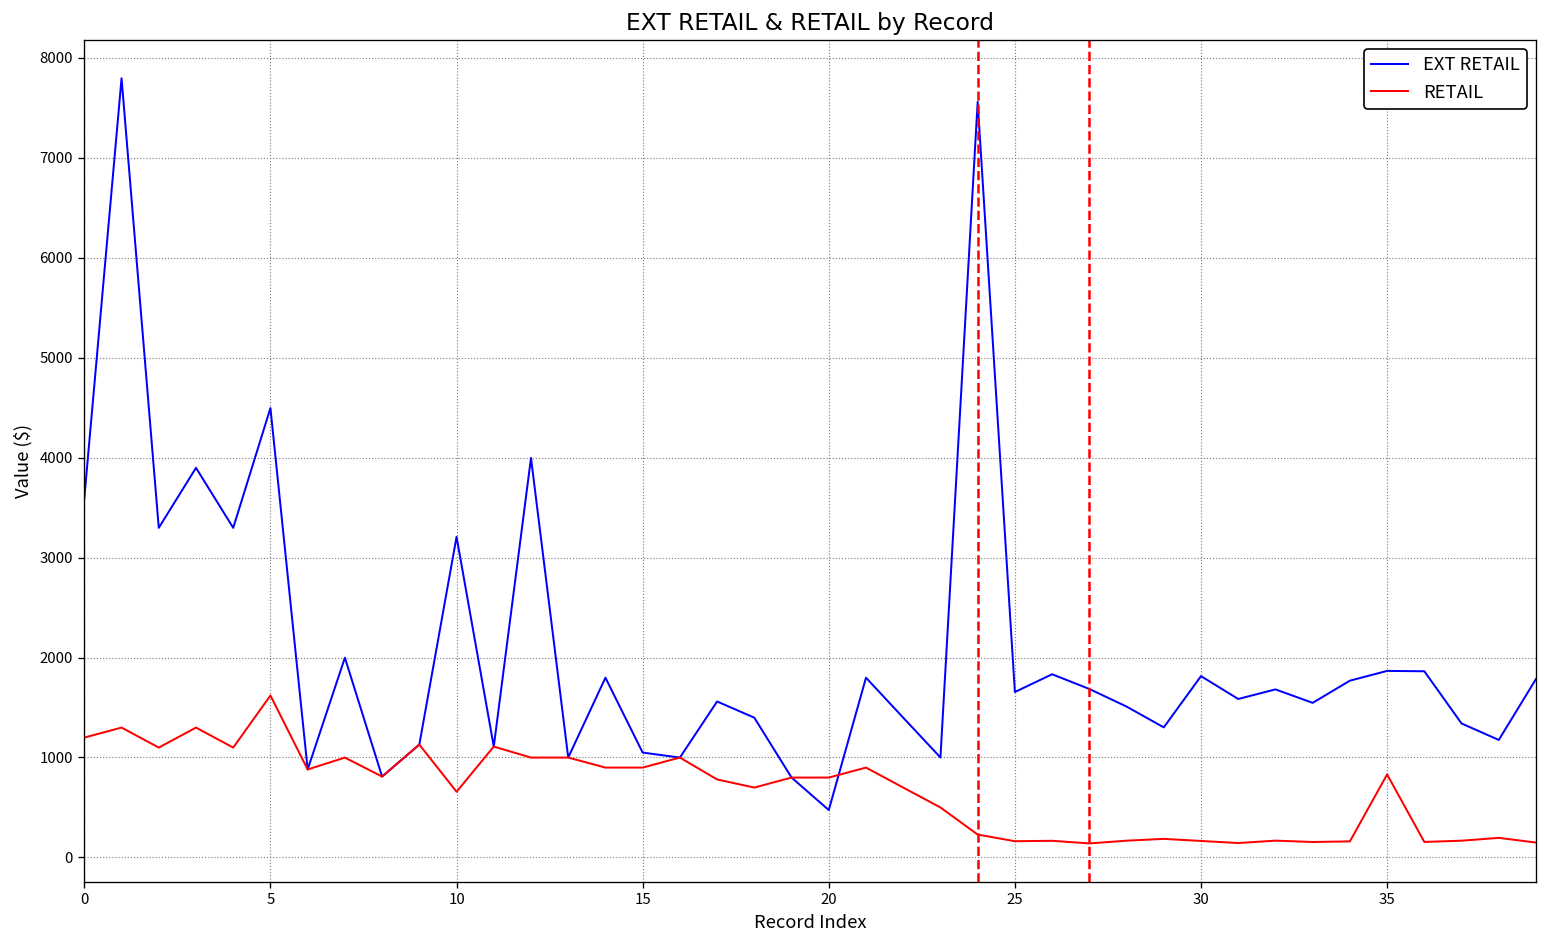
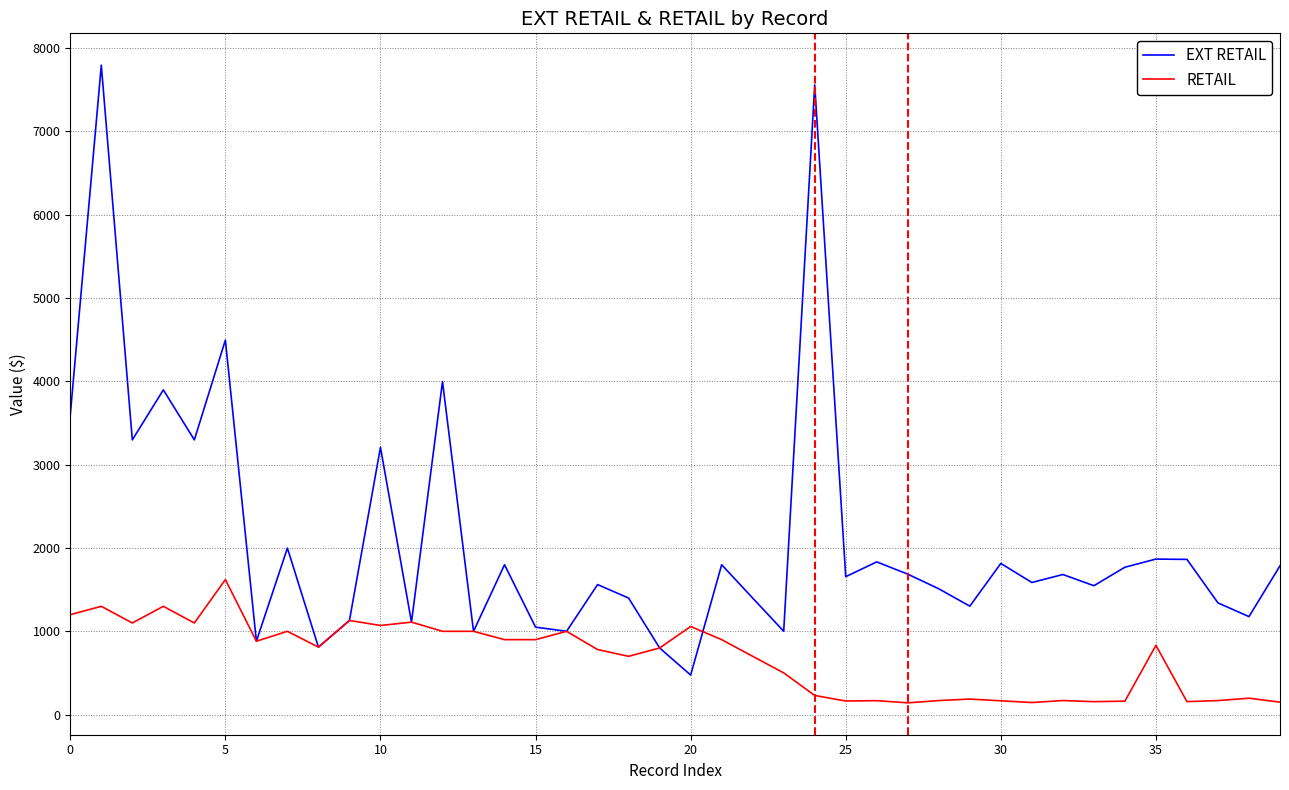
RETAIL, 10: 700 -> 1100
RETAIL, 20: 800 -> 1100
